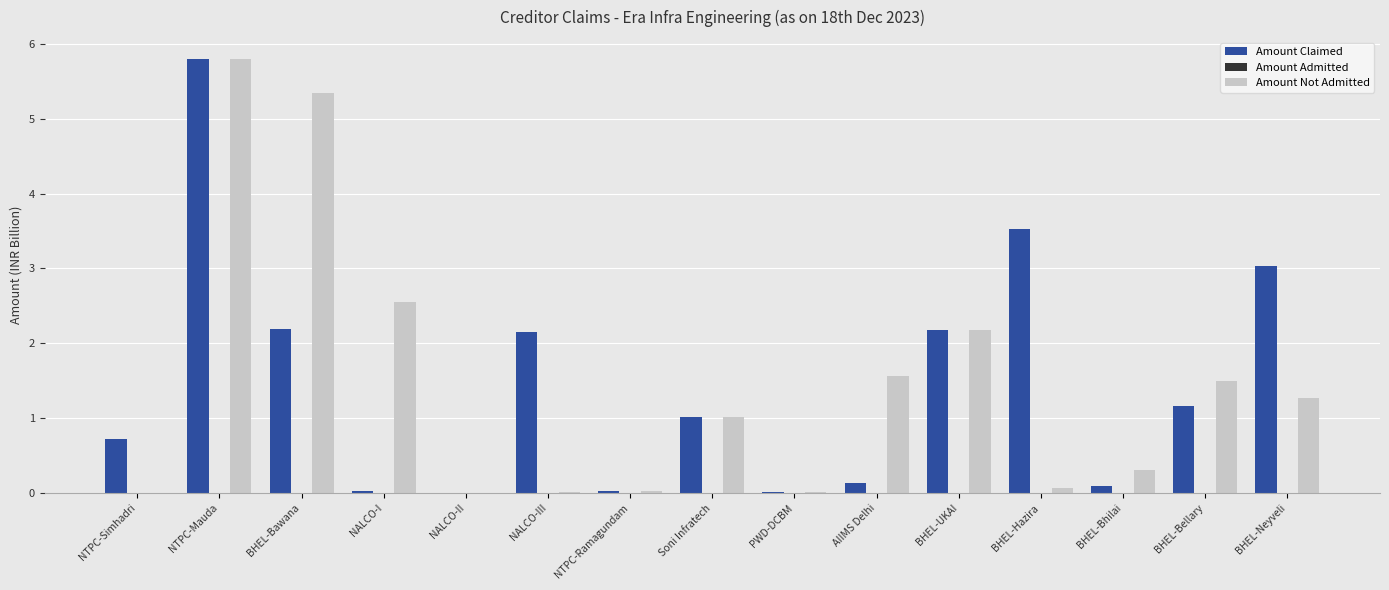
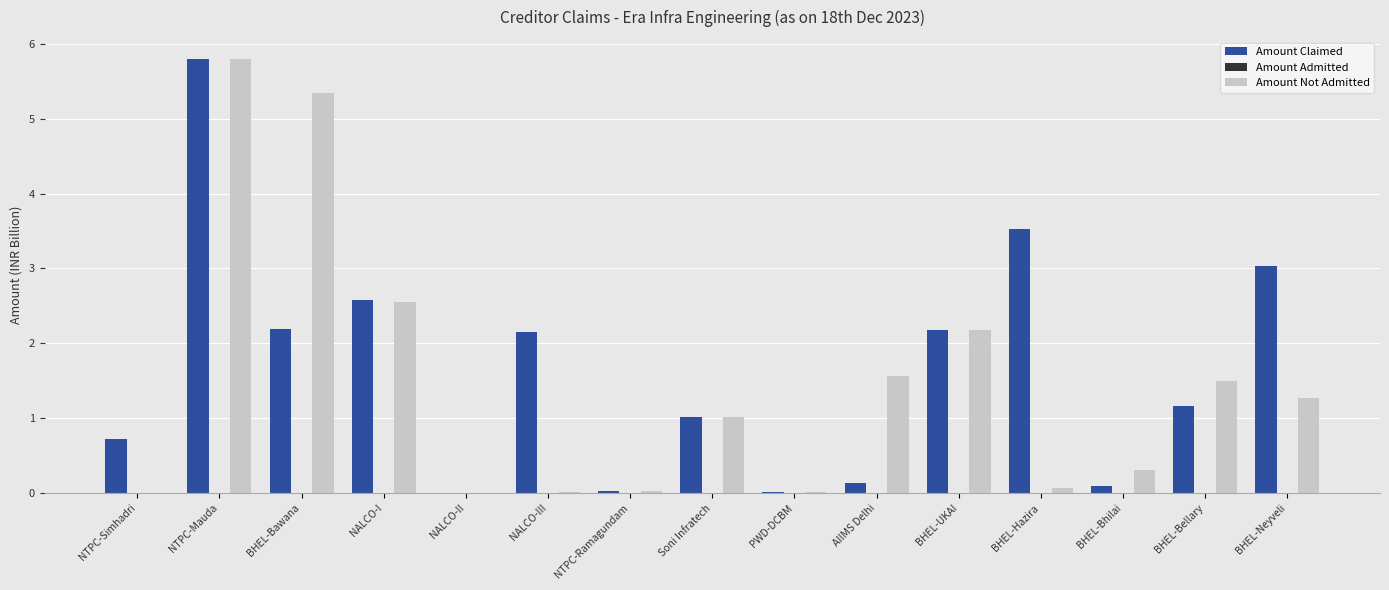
Amount Claimed, NALCO-I: 0.0 -> 2.6
